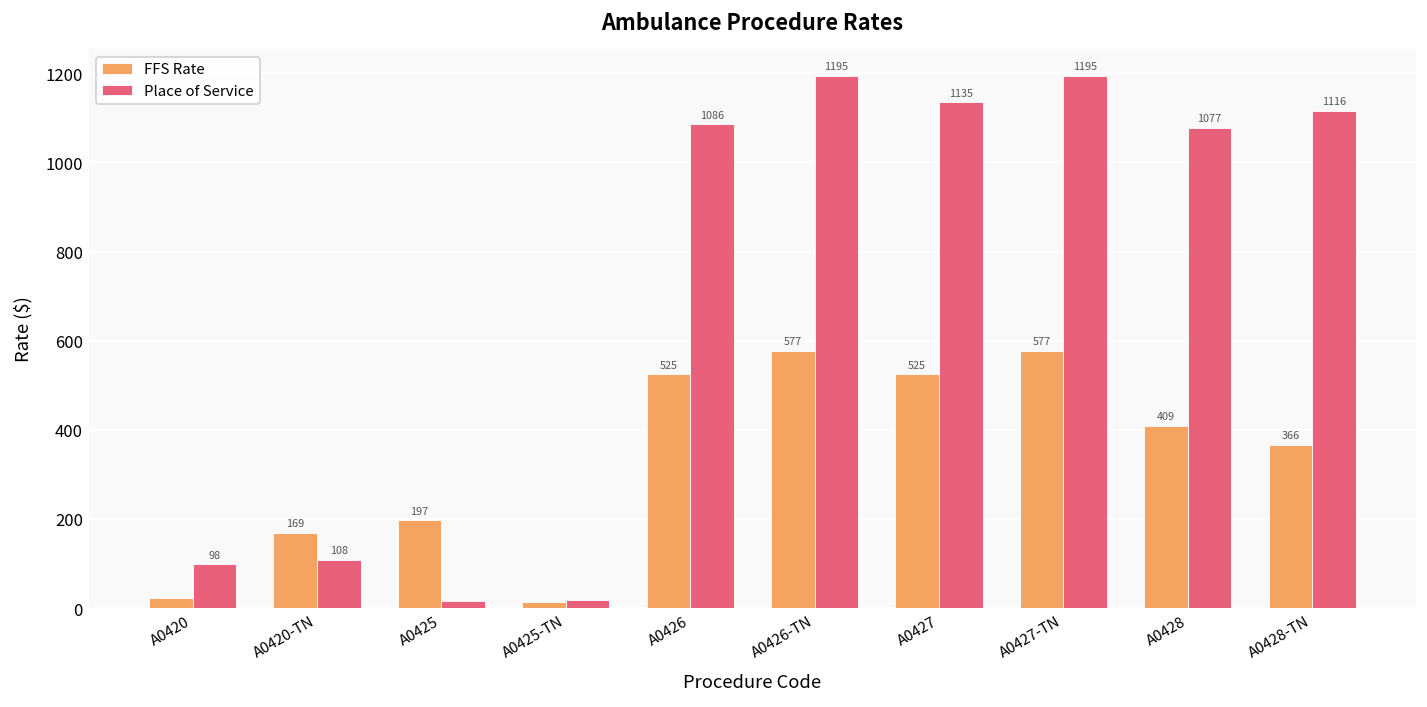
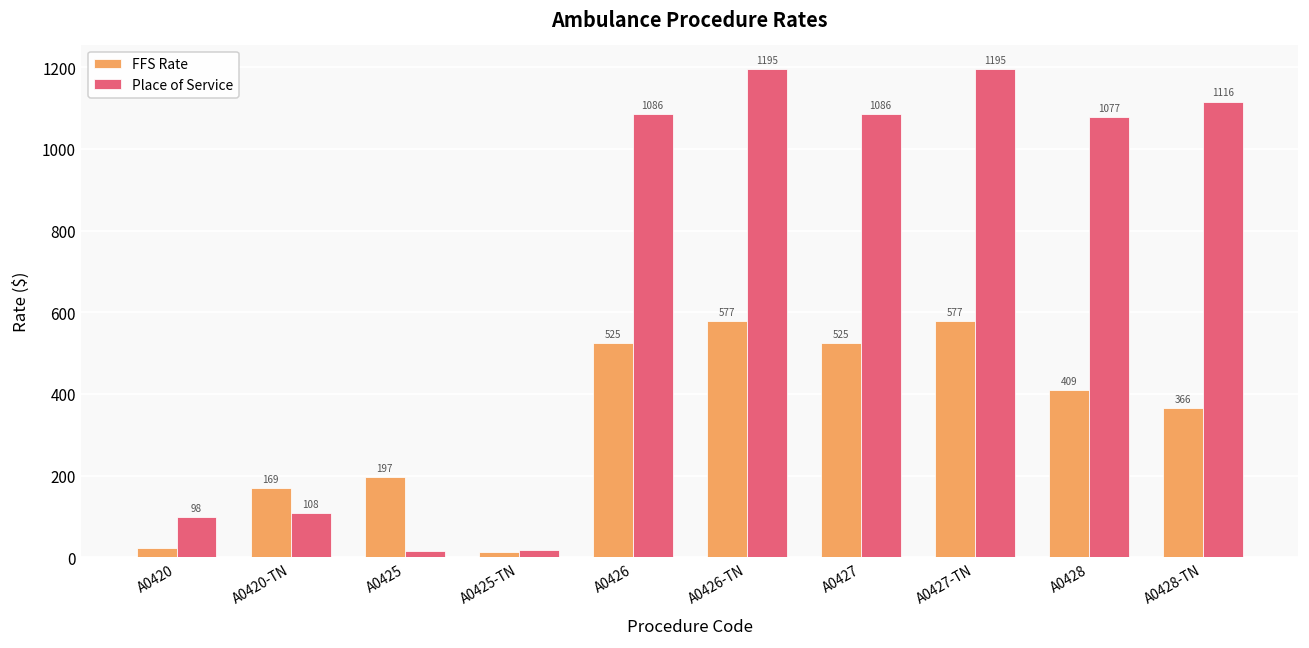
Place of Service, A0427: 1135 -> 1086
